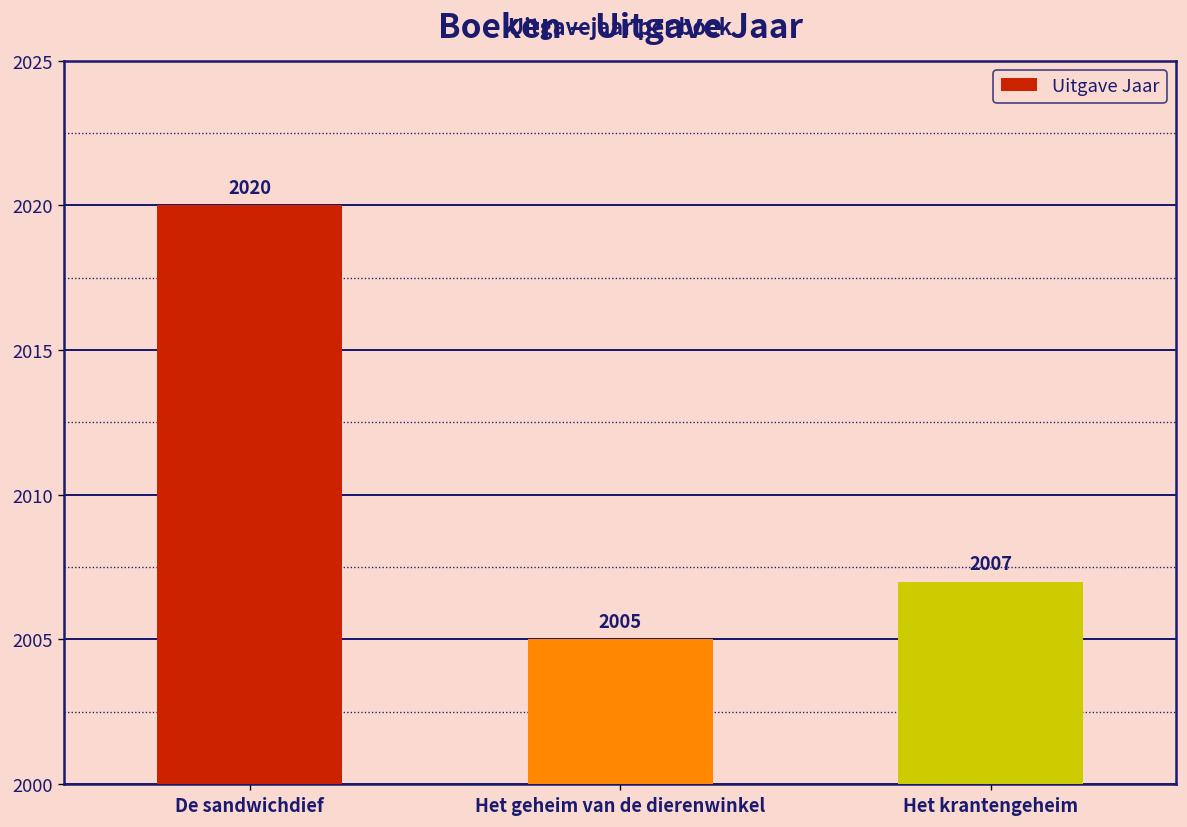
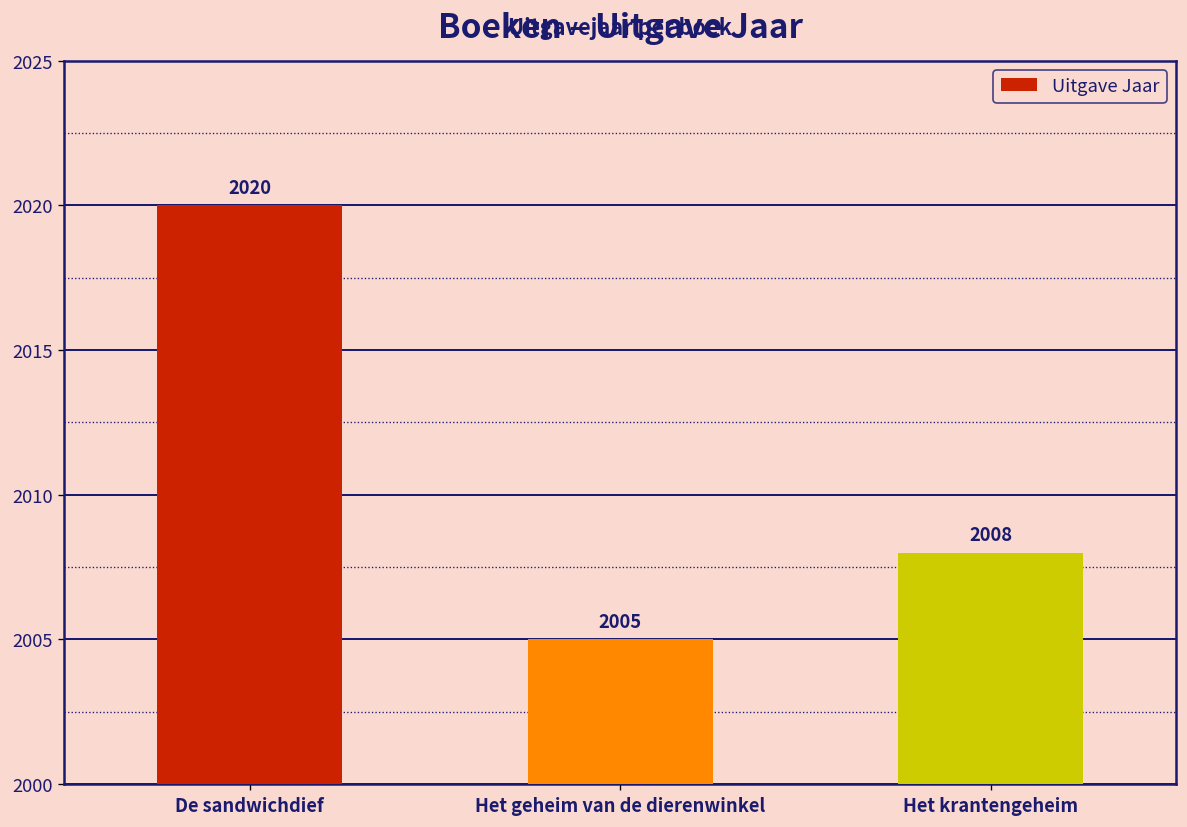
Het krantengeheim: 2007 -> 2008
